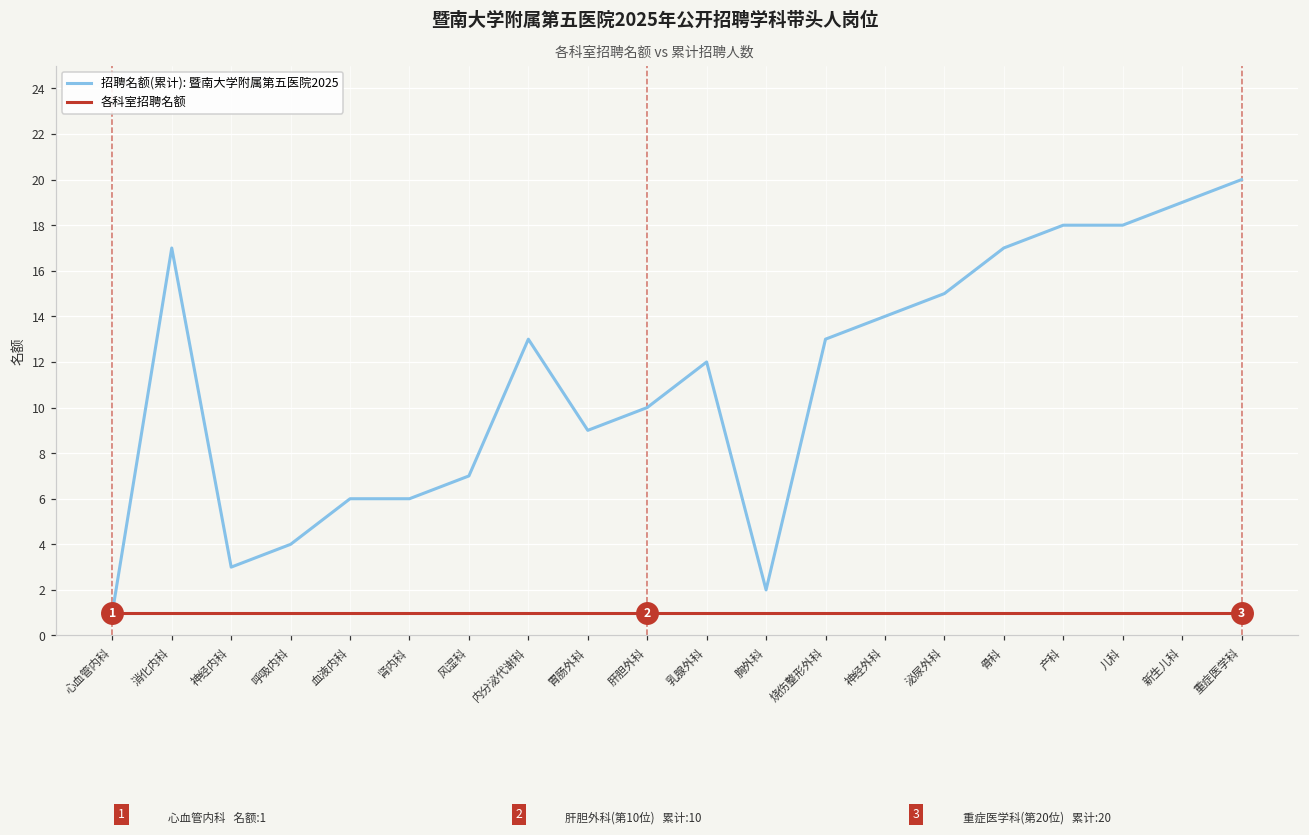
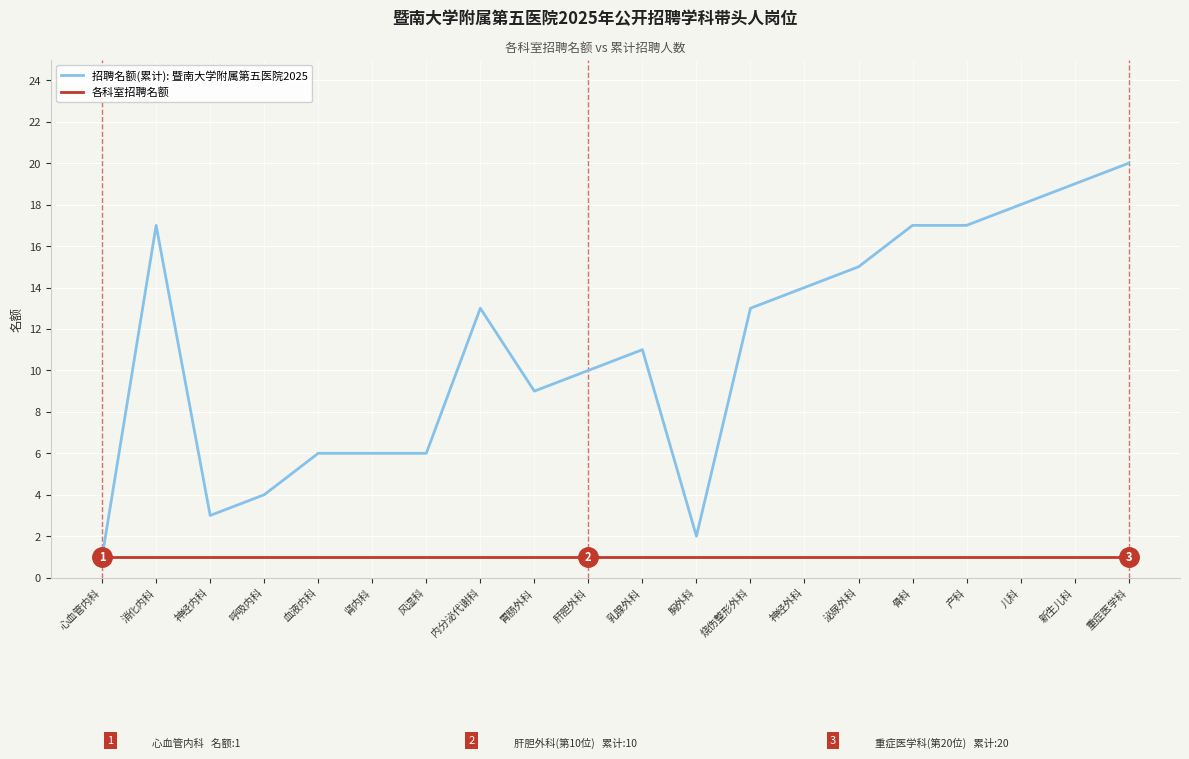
招聘名额(累计): 暨南大学附属第五医院2025, 风湿科: 7 -> 6
招聘名额(累计): 暨南大学附属第五医院2025, 乳腺外科: 12 -> 11
招聘名额(累计): 暨南大学附属第五医院2025, 产科: 18 -> 17
